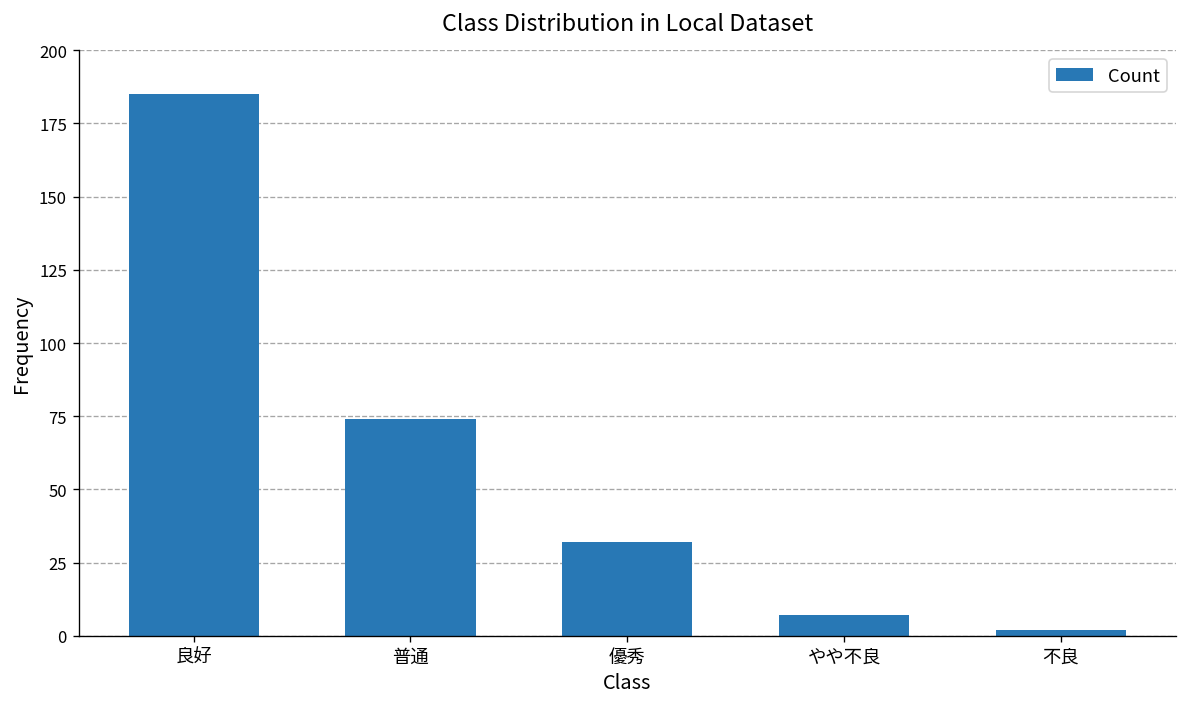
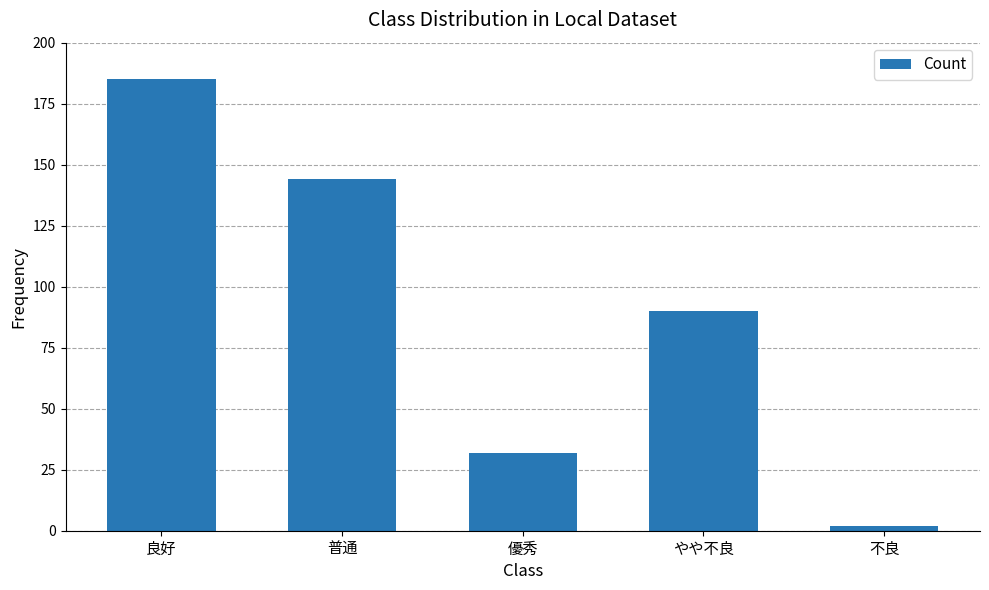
普通: 74 -> 144
やや不良: 7 -> 90
